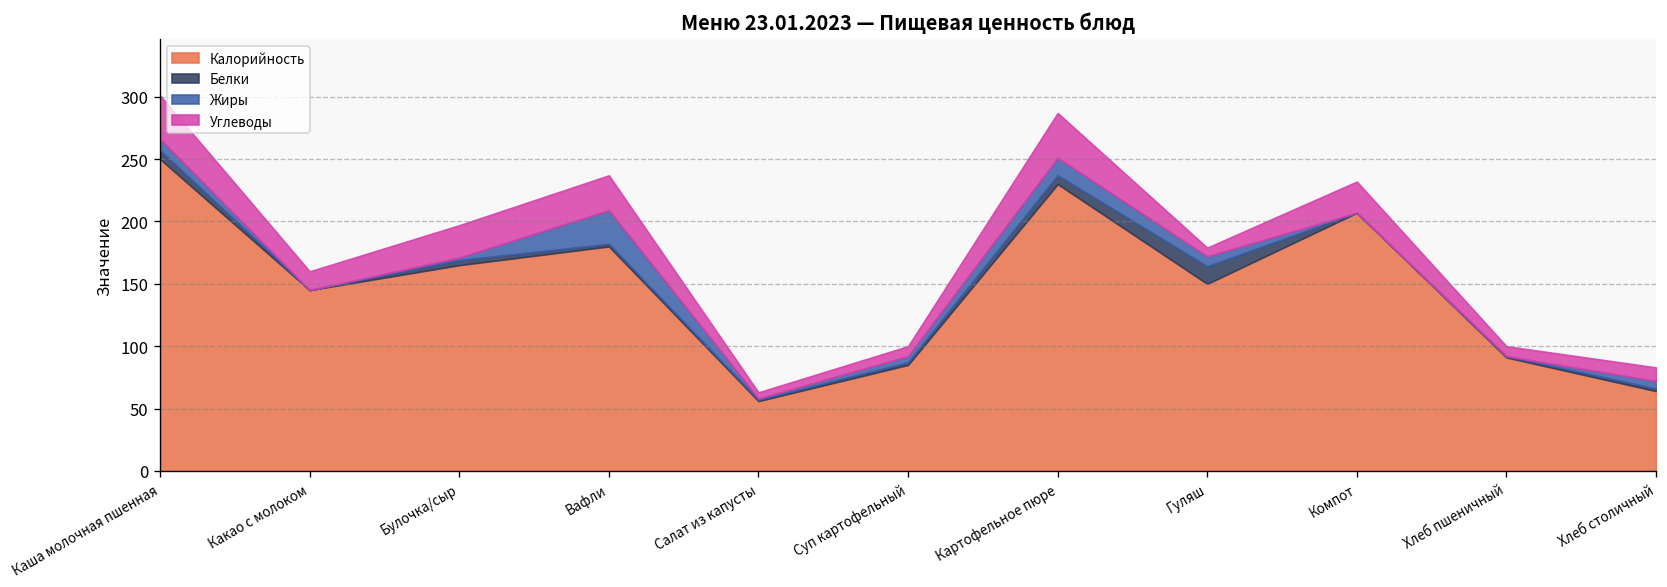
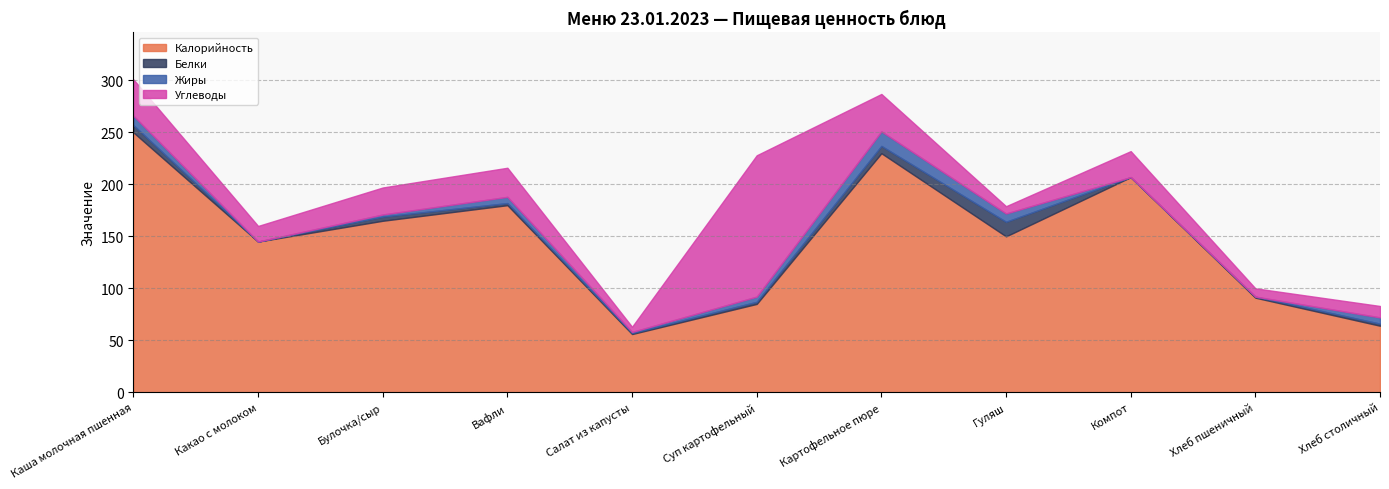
Жиры, Вафли: 27 -> 6
Углеводы, Суп картофельный: 8 -> 136
